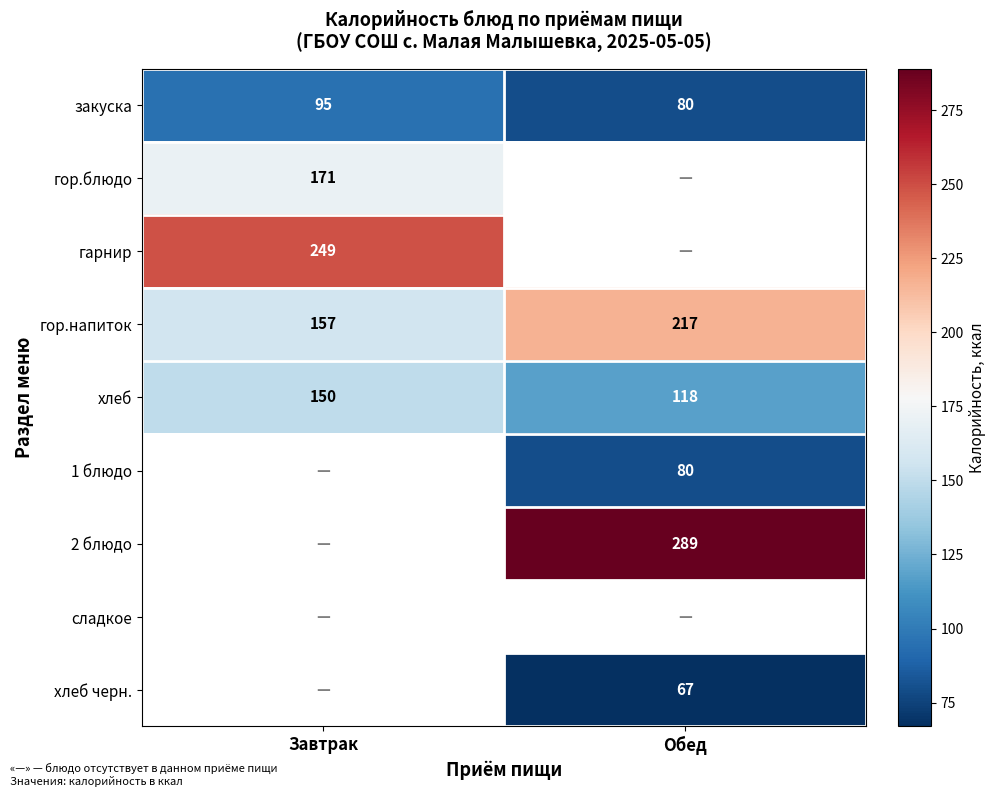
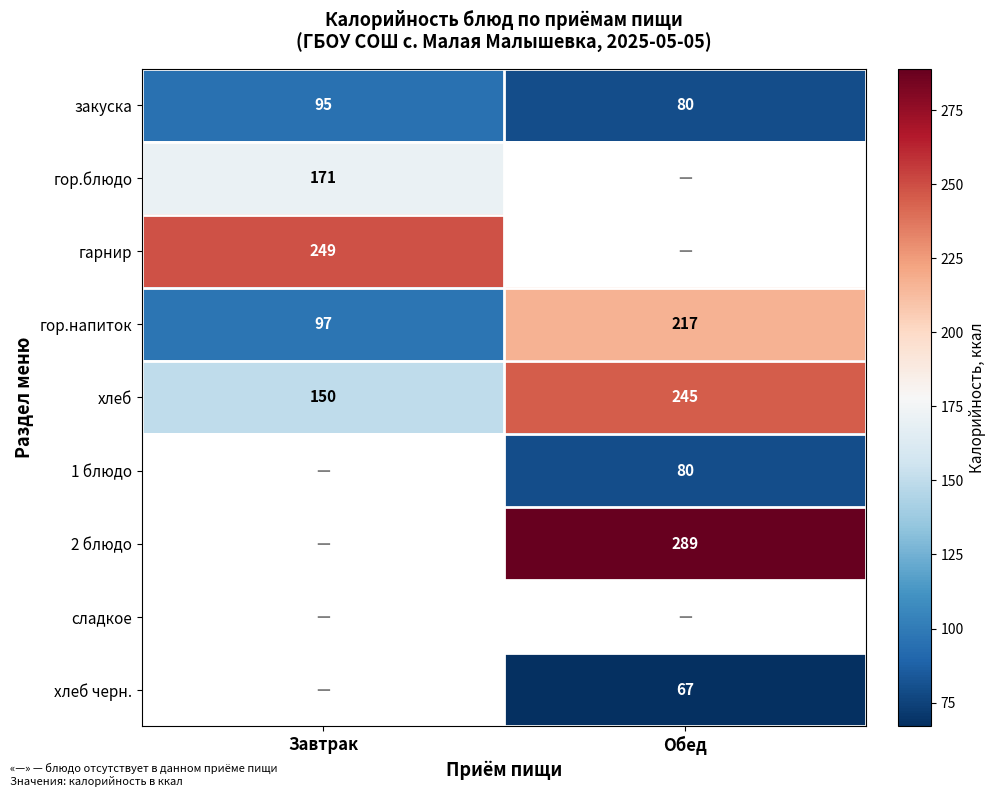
гор.напиток, Завтрак: 157 -> 97
хлеб, Обед: 118 -> 245
